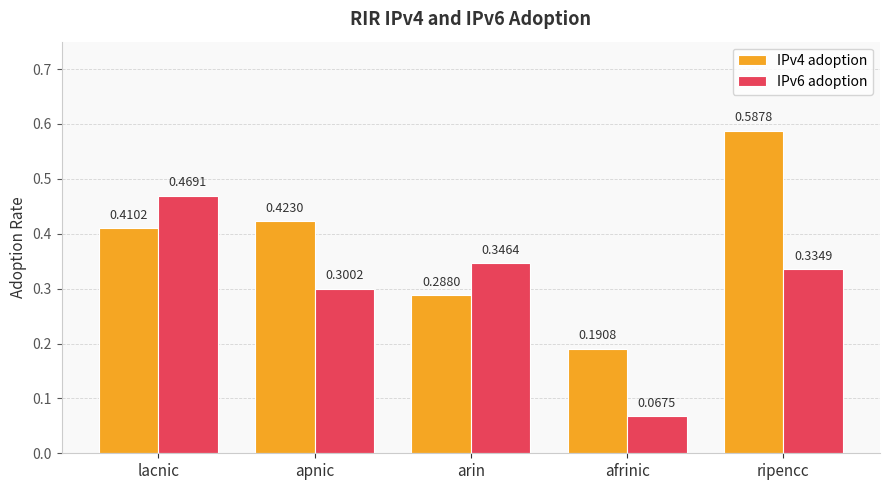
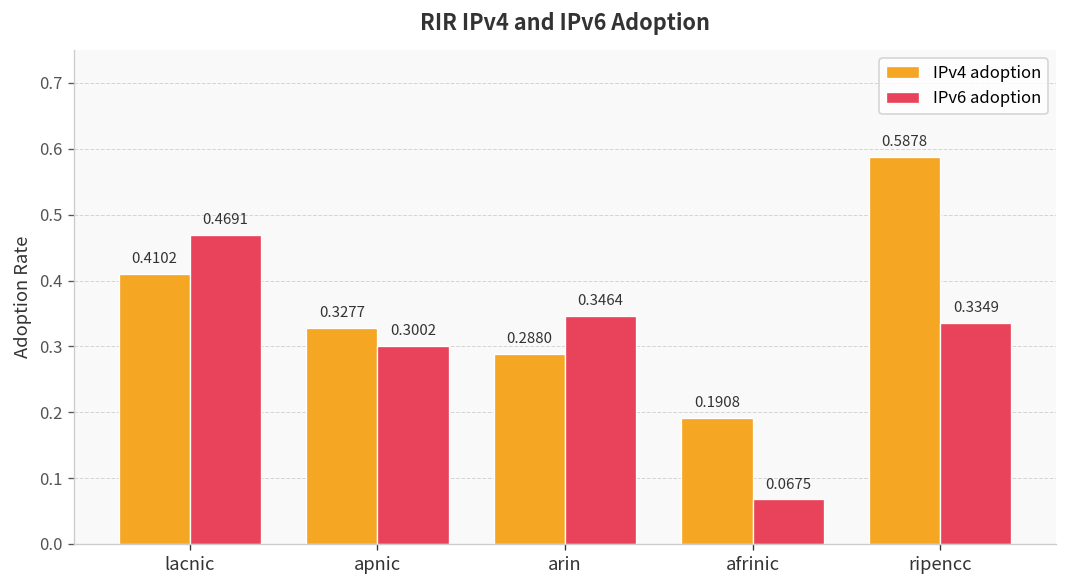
IPv4 adoption, apnic: 0.4230 -> 0.3277
